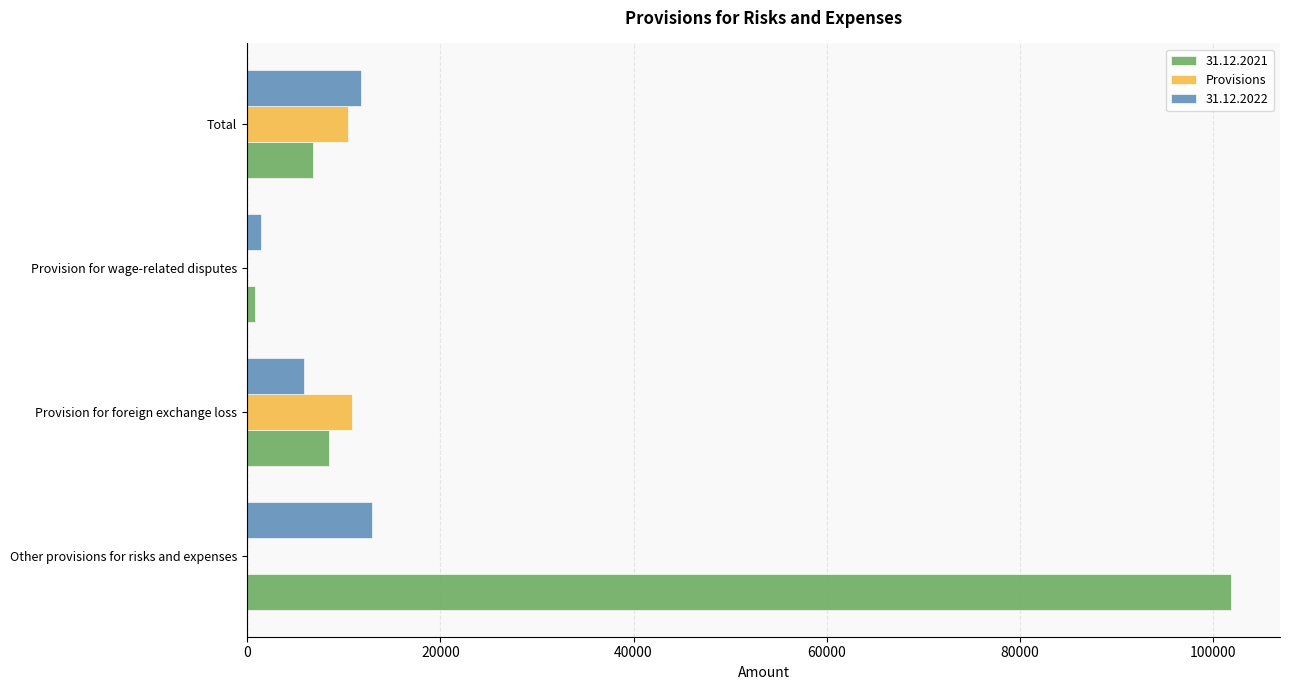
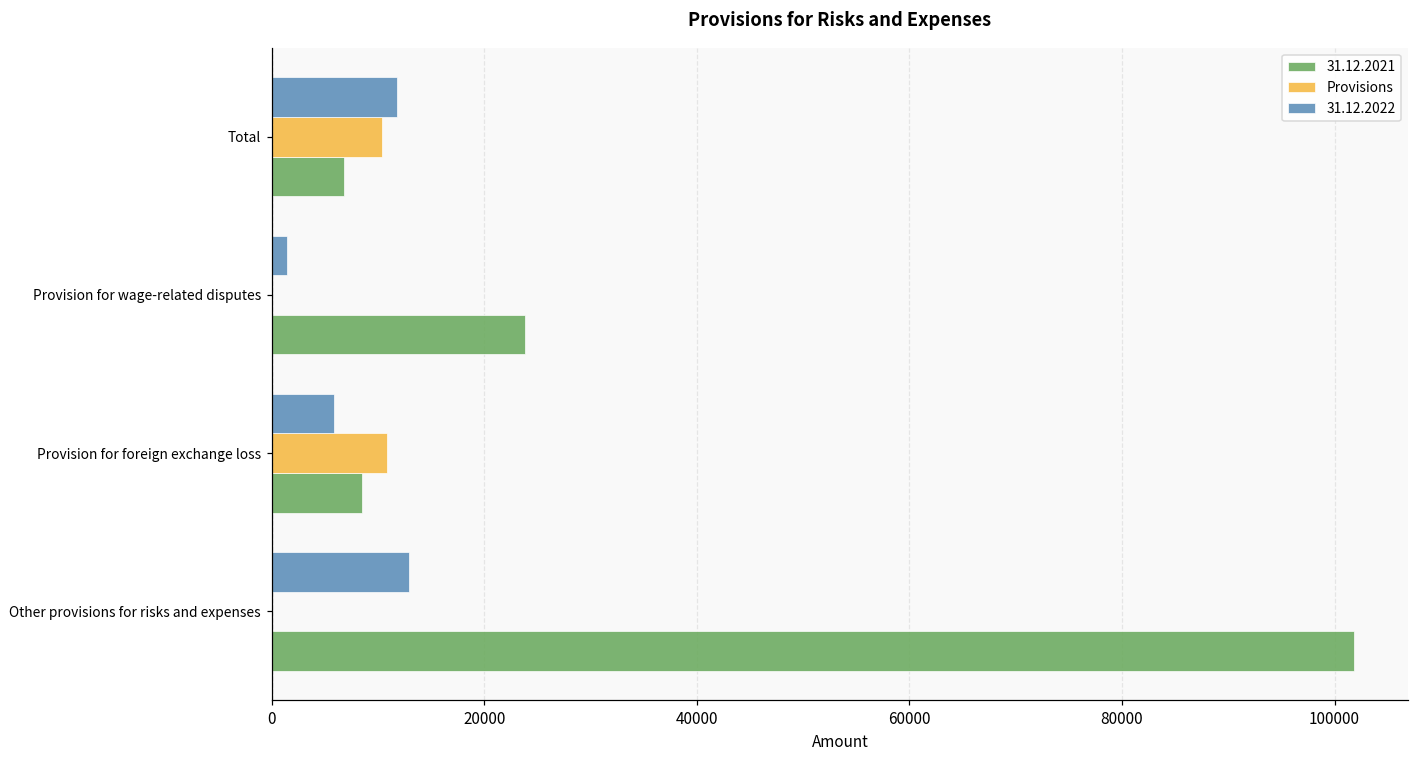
31.12.2021, Provision for wage-related disputes: 1000 -> 24000
